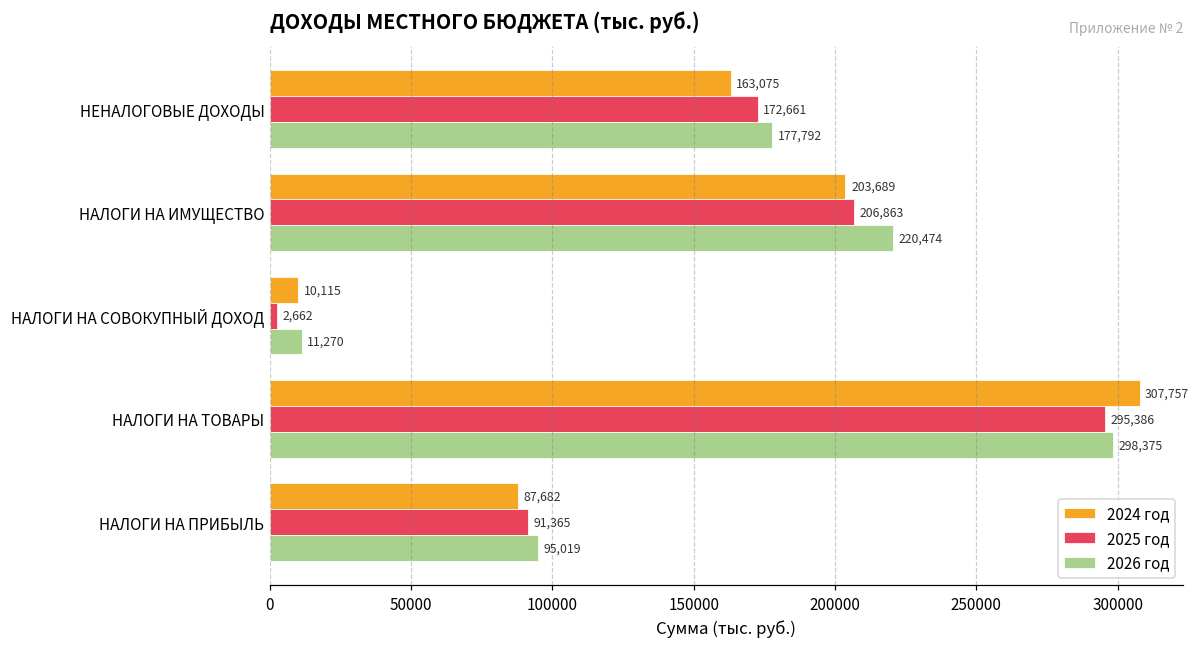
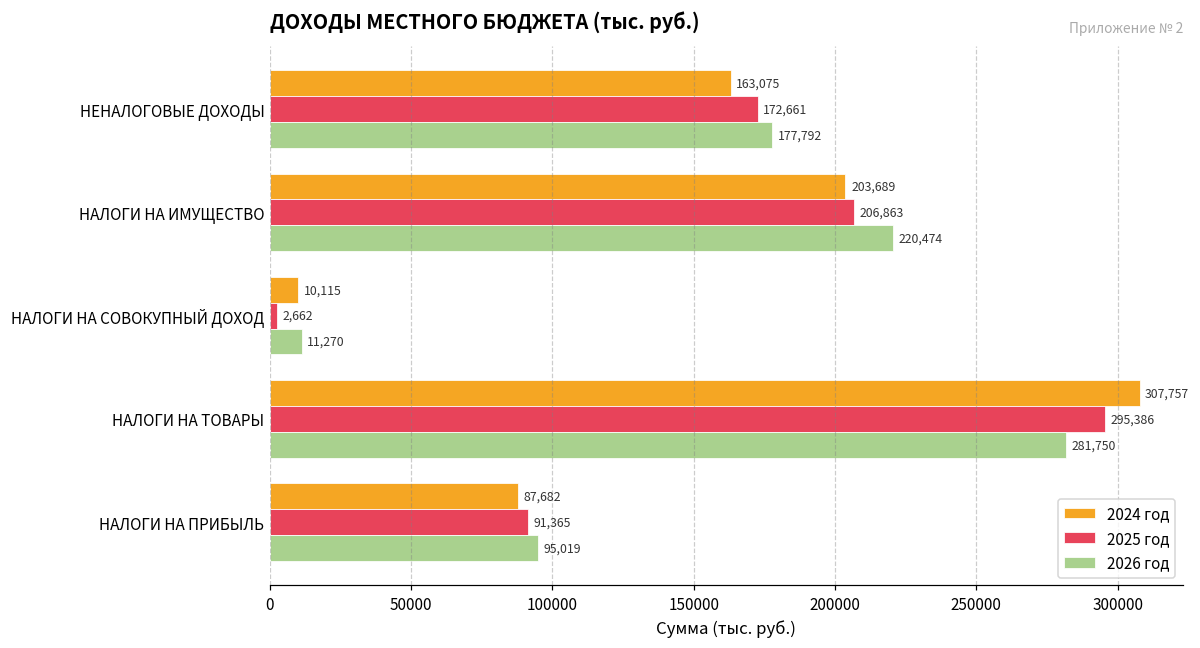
2026 год, НАЛОГИ НА ТОВАРЫ: 298,375 -> 281,750
